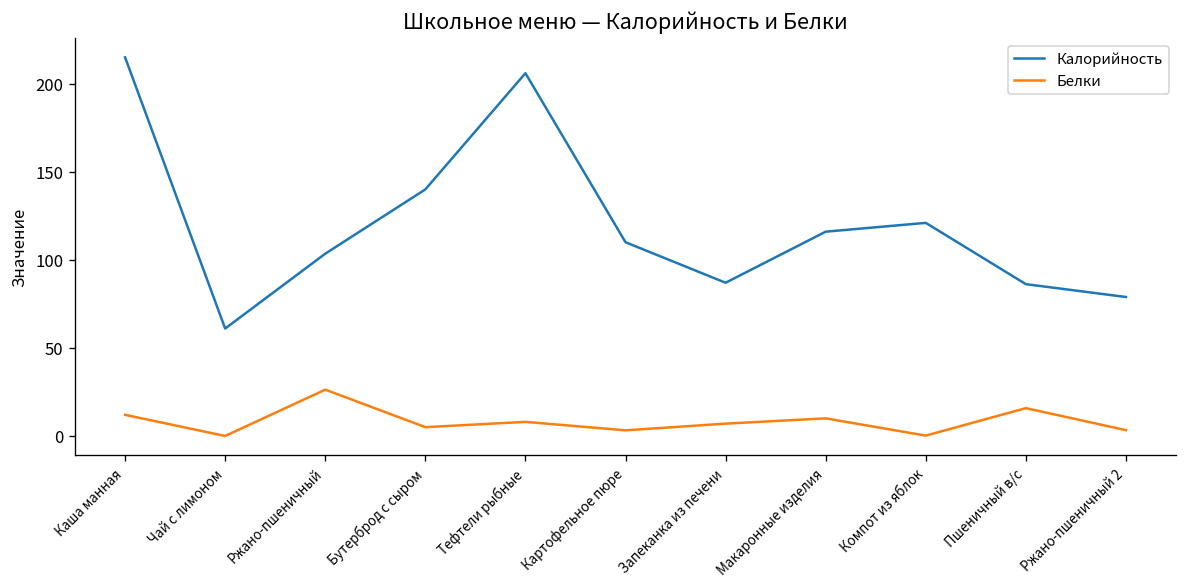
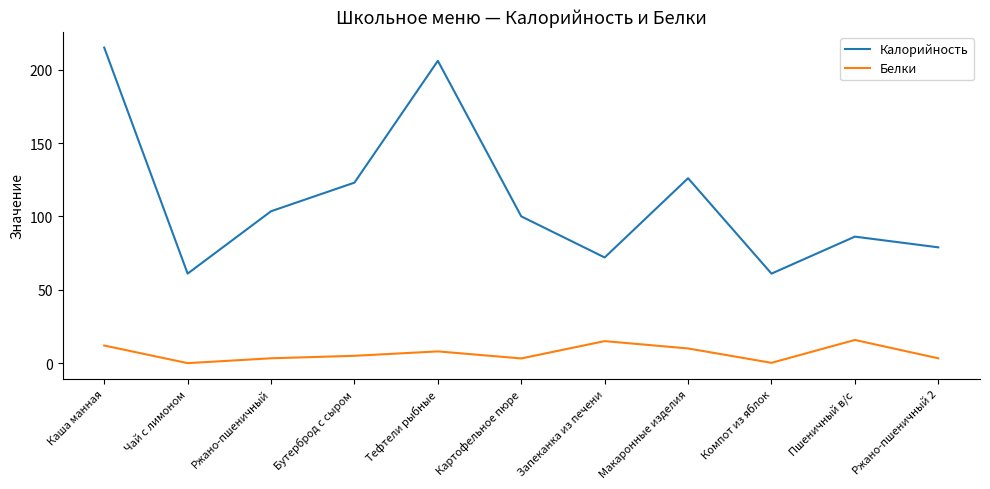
Белки, Ржано-пшеничный: 26 -> 3
Калорийность, Бутерброд с сыром: 140 -> 123
Калорийность, Картофельное пюре: 110 -> 100
Калорийность, Запеканка из печени: 87 -> 72
Белки, Запеканка из печени: 7 -> 15
Калорийность, Макаронные изделия: 116 -> 126
Калорийность, Компот из яблок: 121 -> 61
